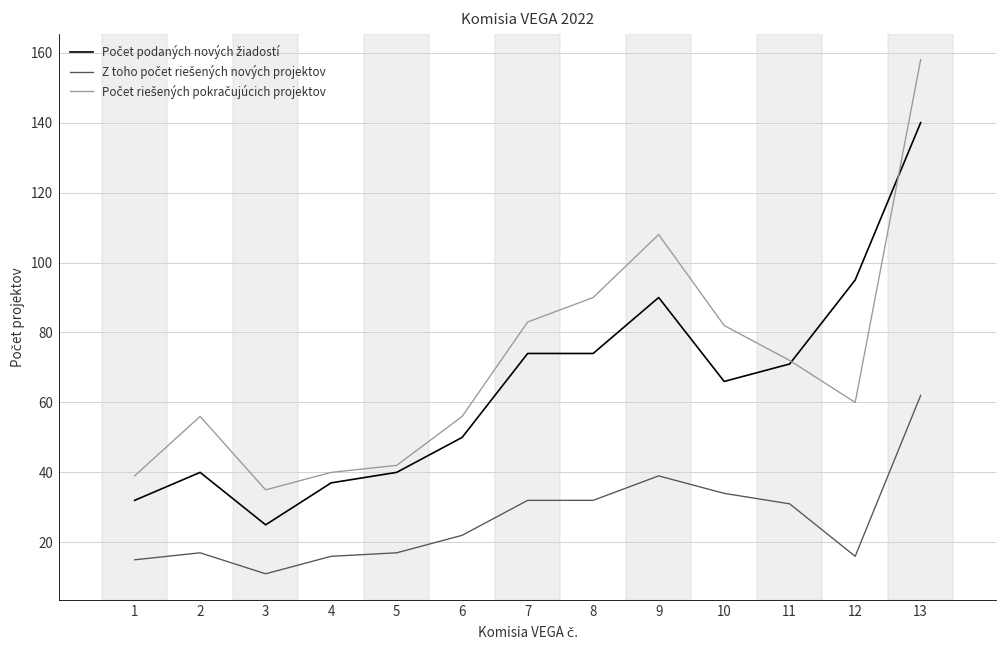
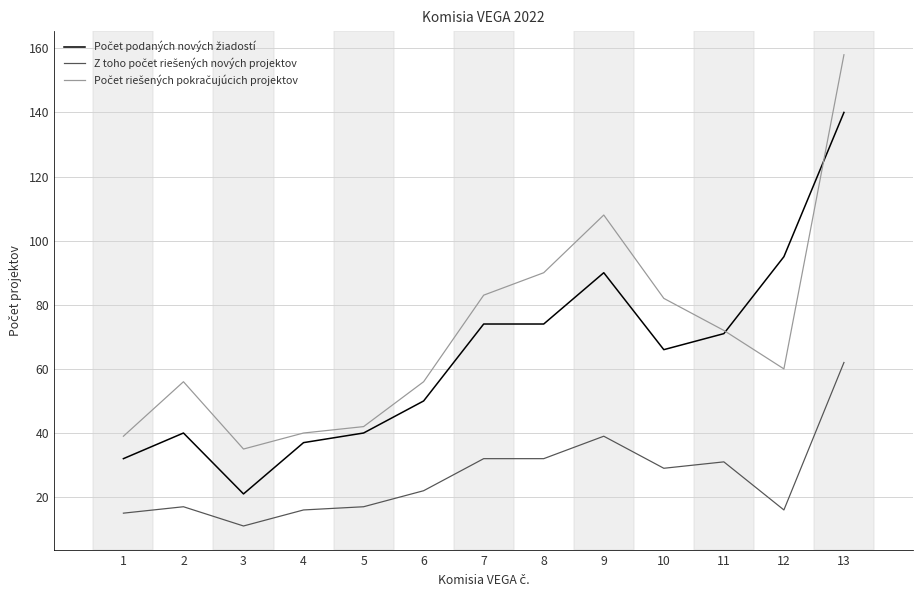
Počet podaných nových žiadostí, 3: 25 -> 21
Z toho počet riešených nových projektov, 10: 34 -> 29
